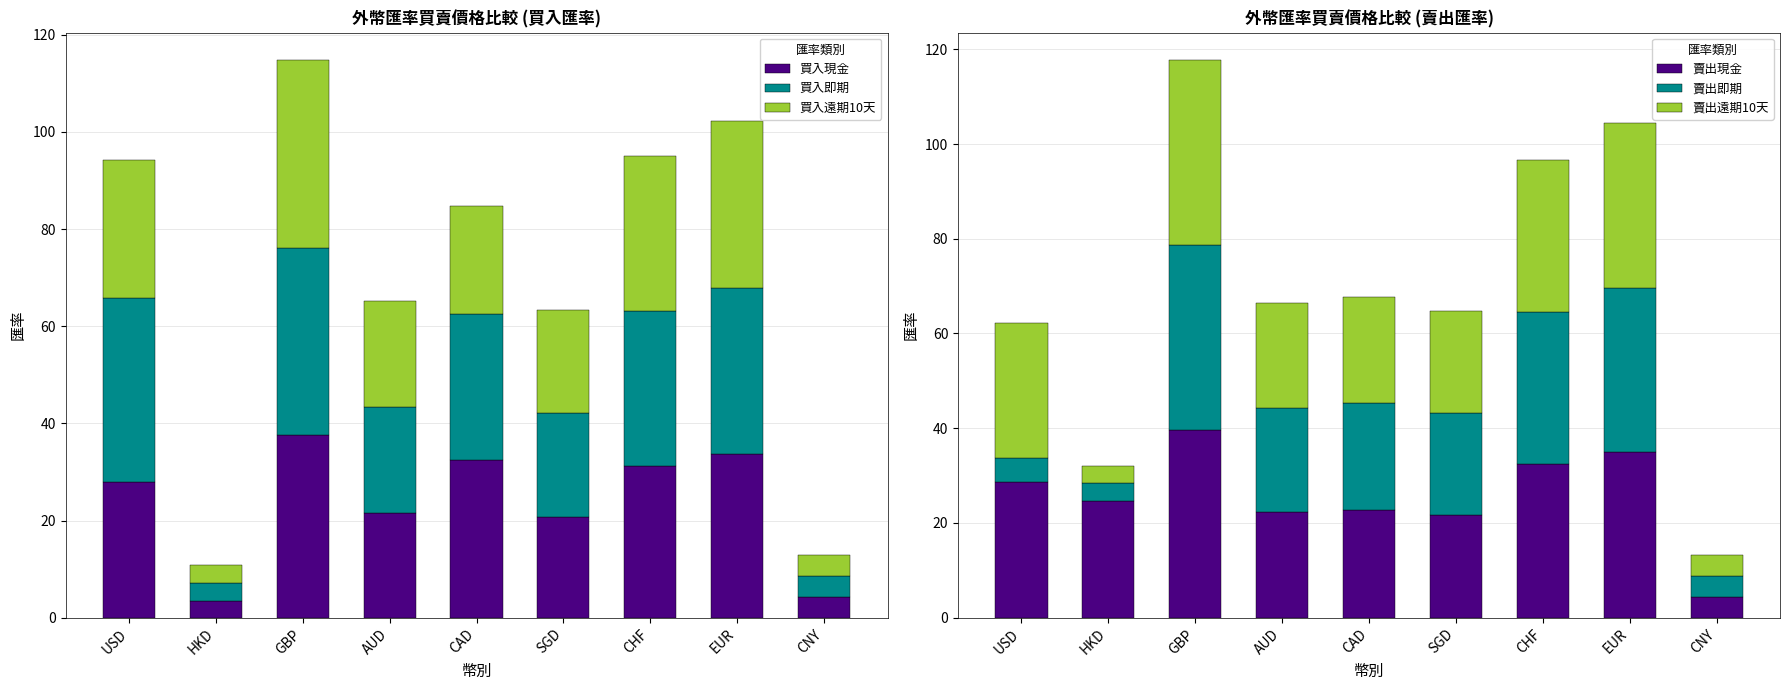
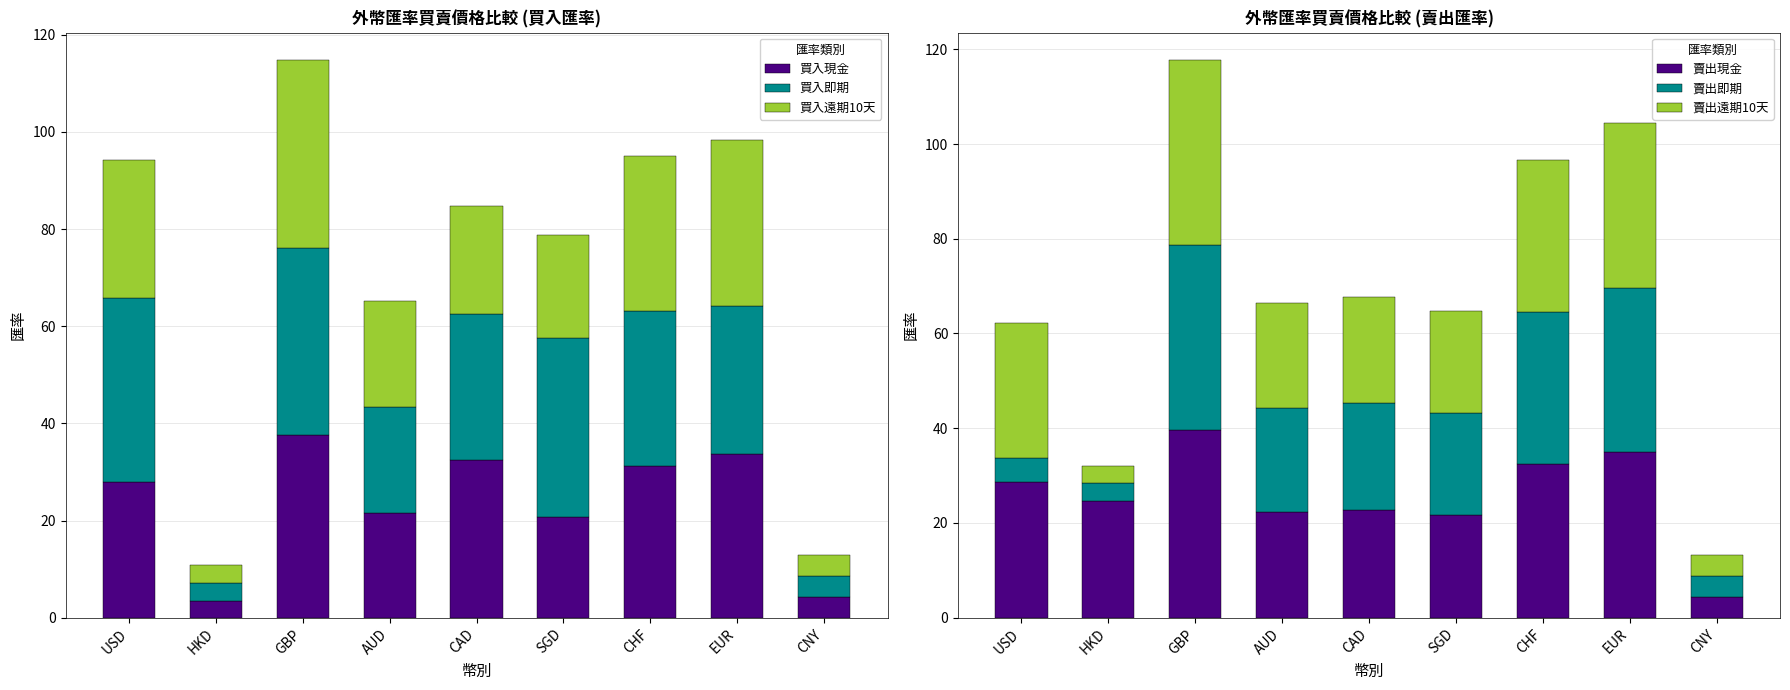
外幣匯率買賣價格比較 (買入匯率), 買入即期, SGD: 21 -> 37
外幣匯率買賣價格比較 (買入匯率), 買入即期, EUR: 34 -> 31
